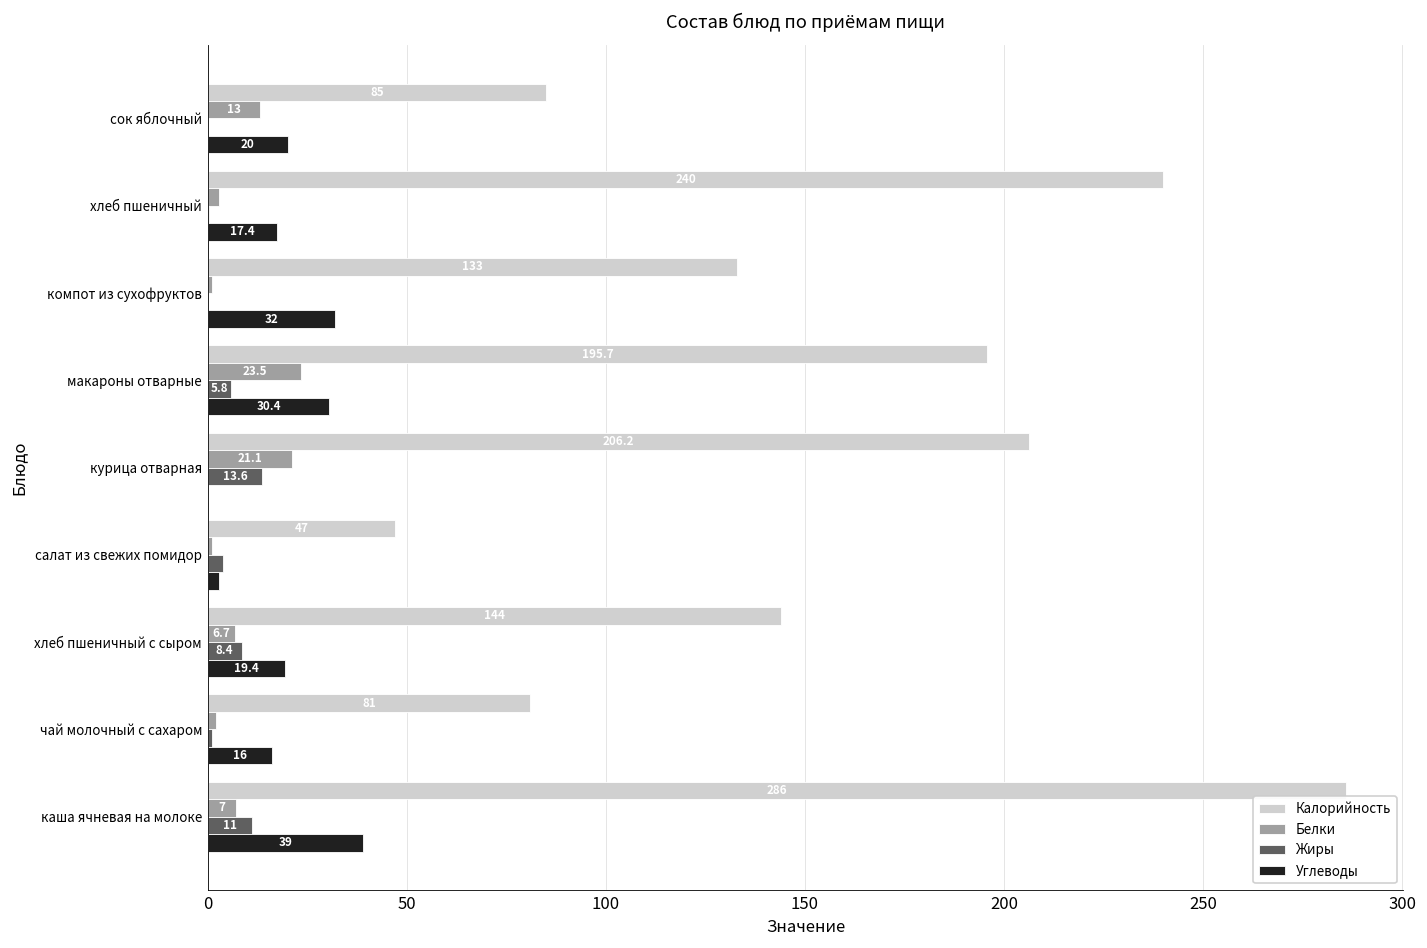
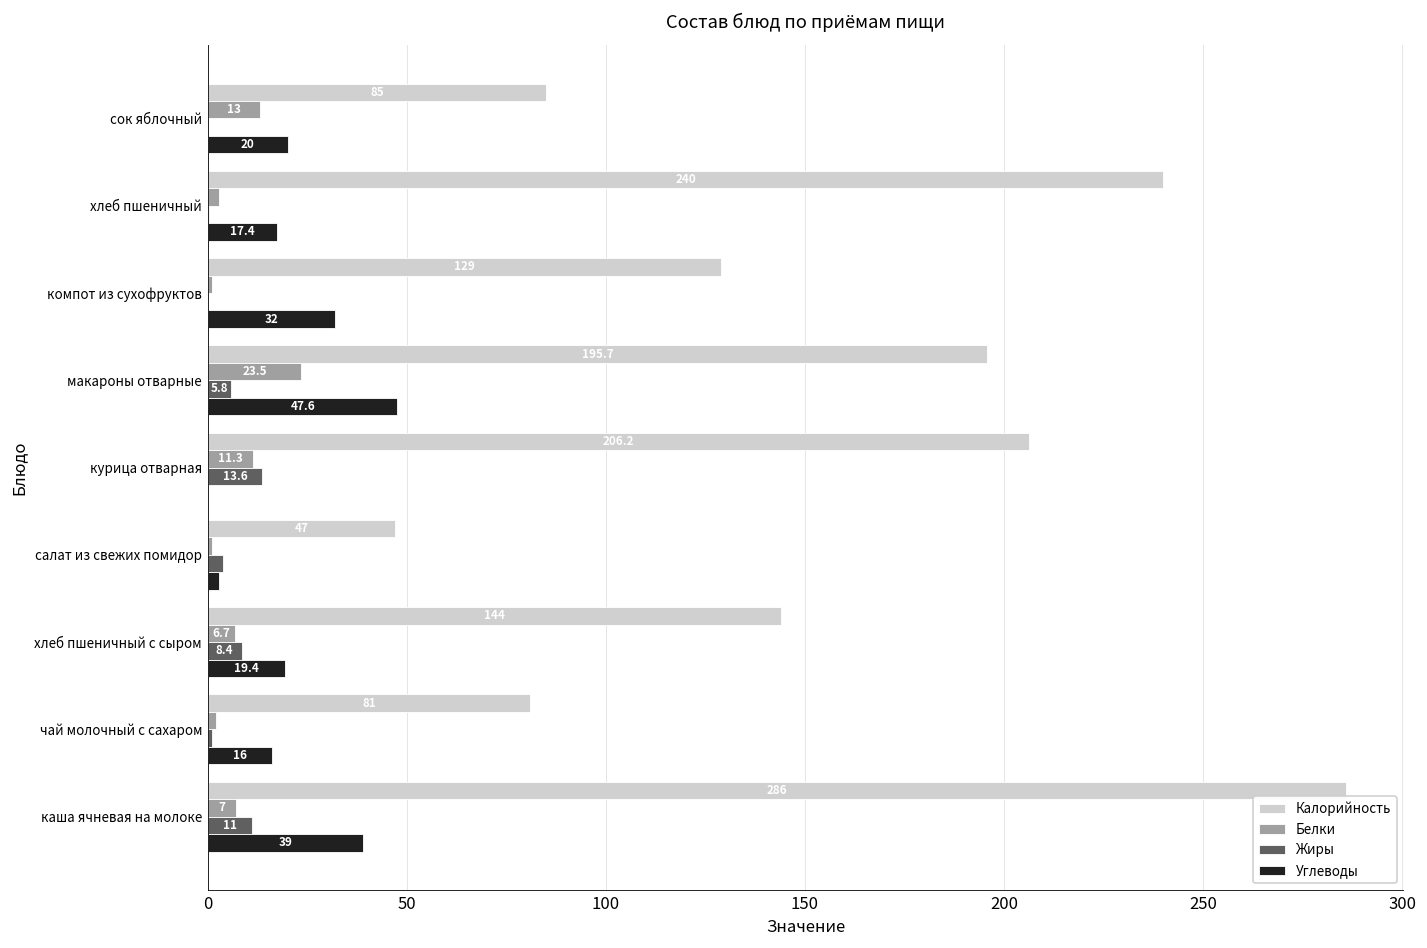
Калорийность, компот из сухофруктов: 133 -> 129
Углеводы, макароны отварные: 30.4 -> 47.6
Белки, курица отварная: 21.1 -> 11.3
